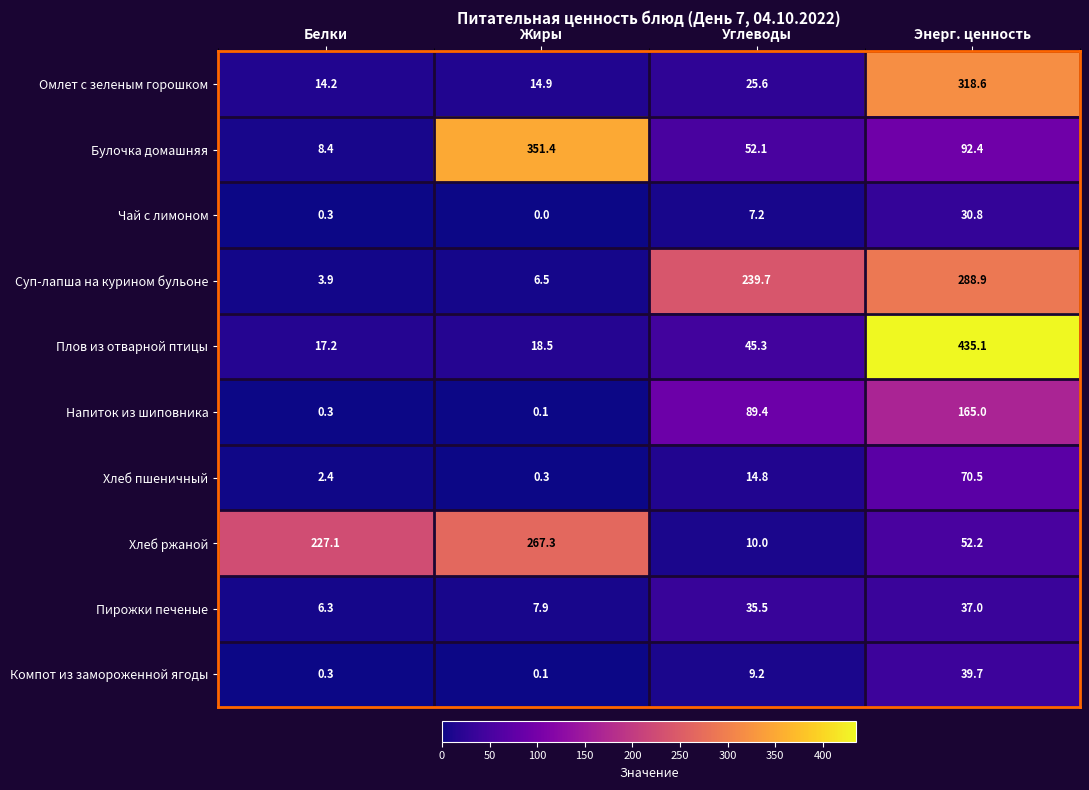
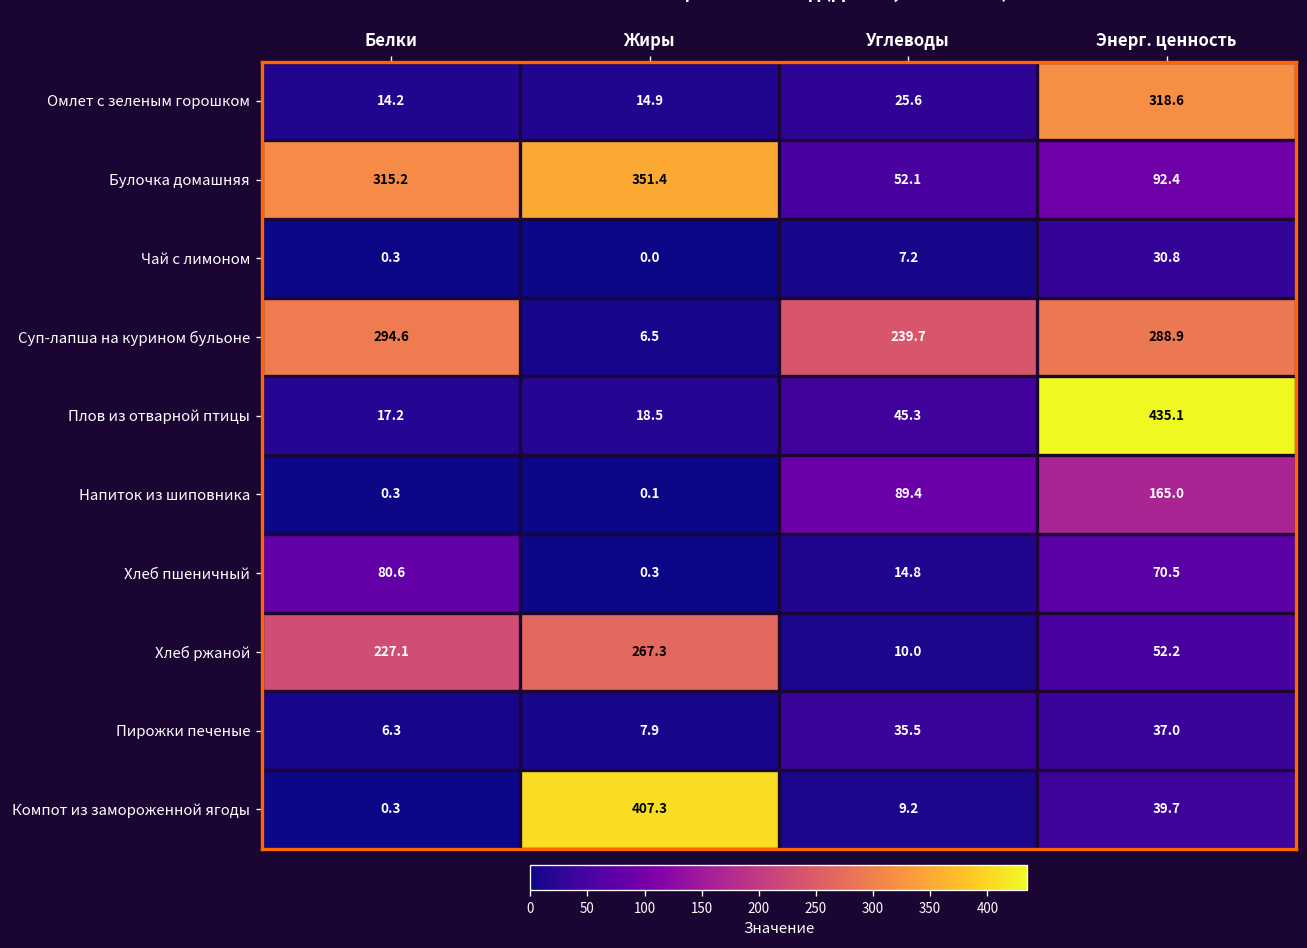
Булочка домашняя, Белки: 8.4 -> 315.2
Суп-лапша на курином бульоне, Белки: 3.9 -> 294.6
Хлеб пшеничный, Белки: 2.4 -> 80.6
Компот из замороженной ягоды, Жиры: 0.1 -> 407.3
